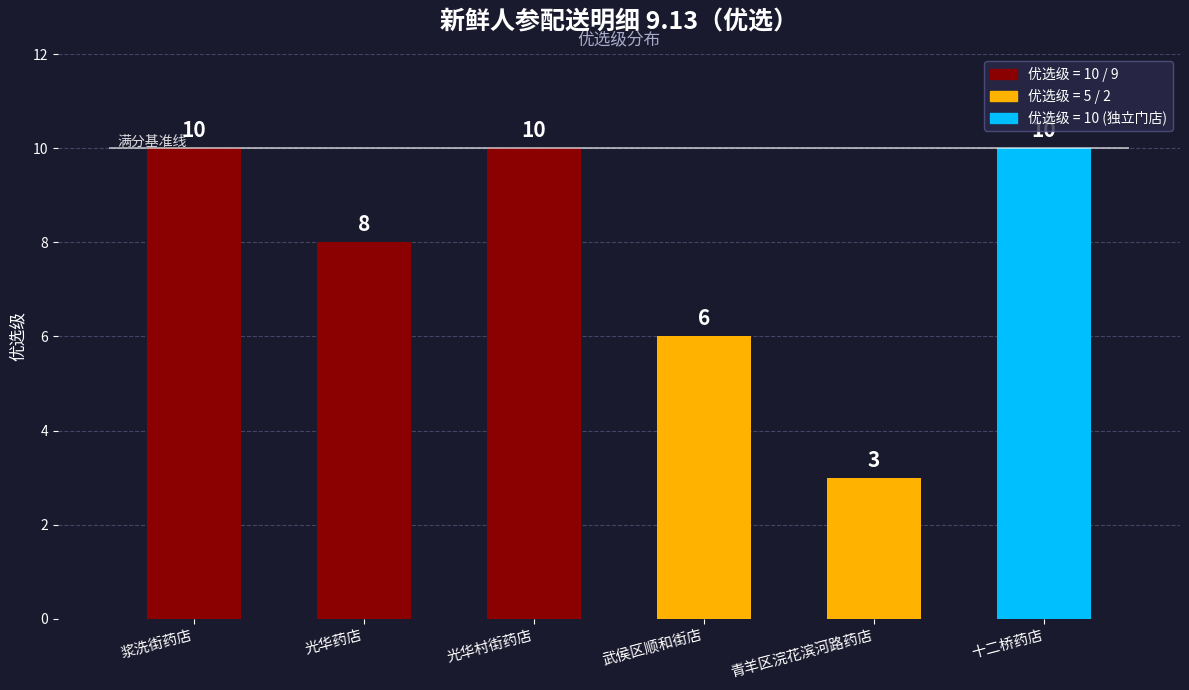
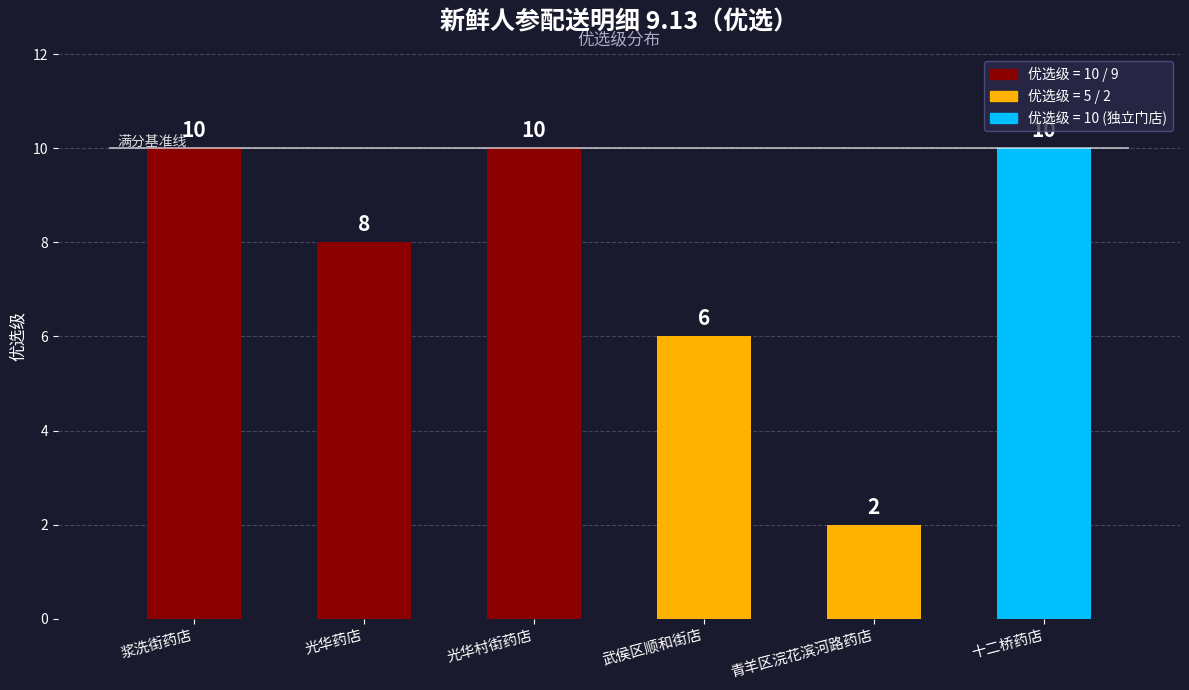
青羊区浣花滨河路药店: 3 -> 2
